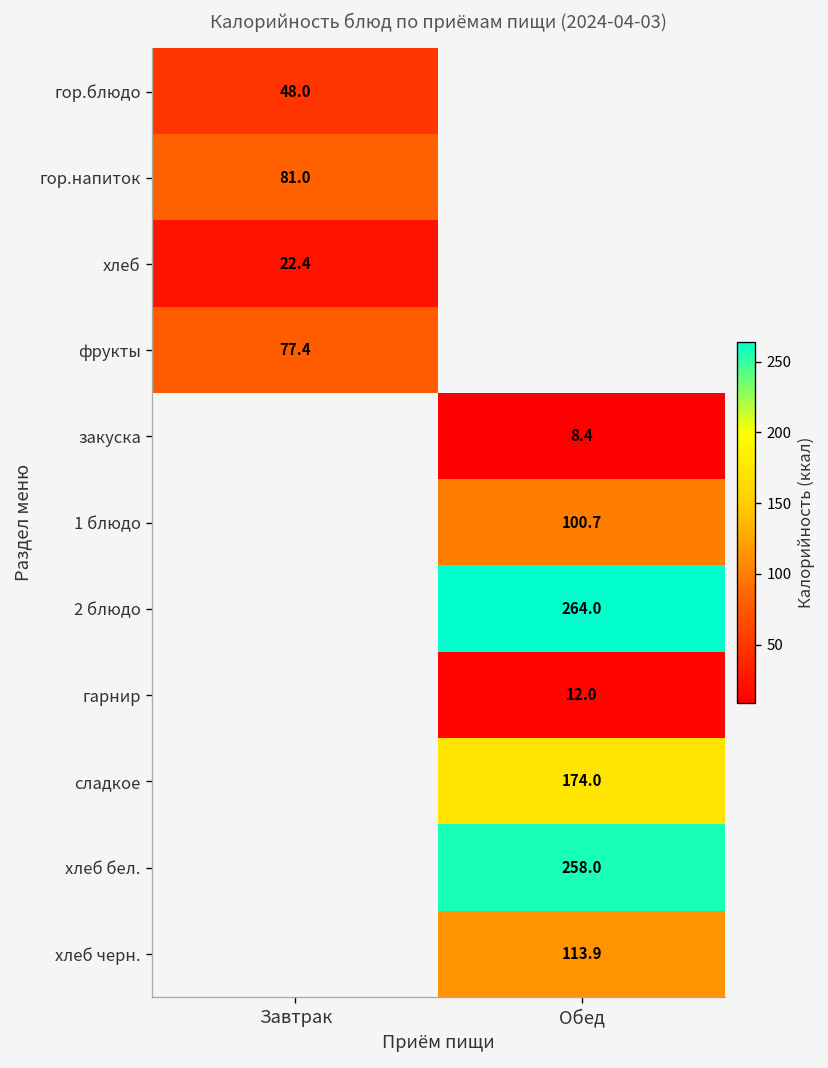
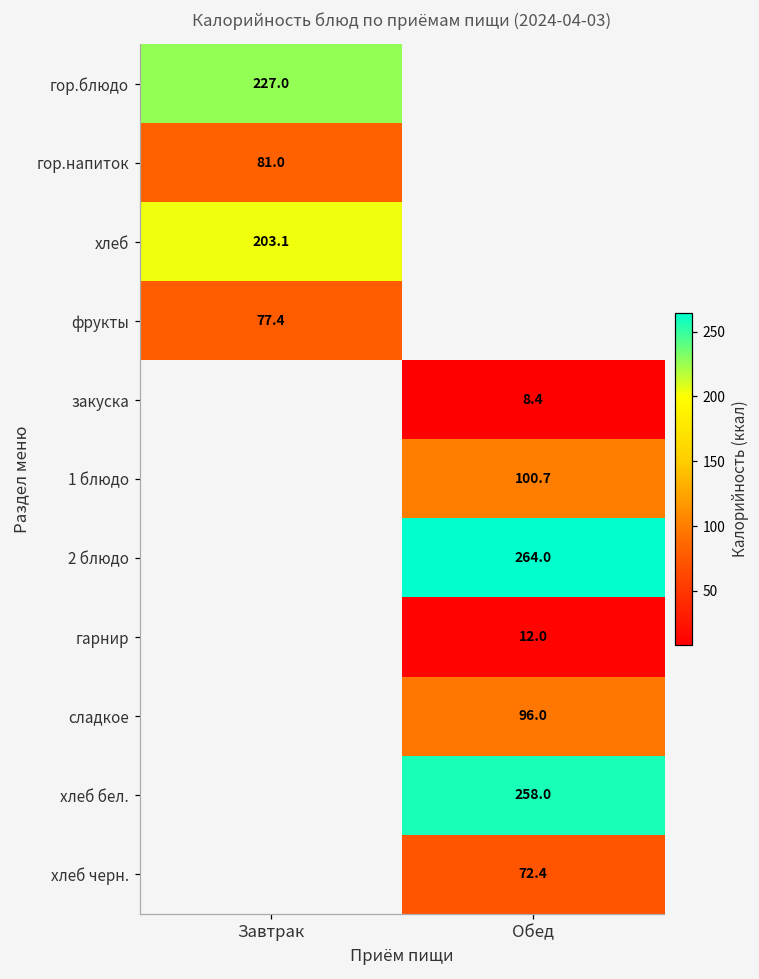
гор.блюдо, Завтрак: 48.0 -> 227.0
хлеб, Завтрак: 22.4 -> 203.1
сладкое, Обед: 174.0 -> 96.0
хлеб черн., Обед: 113.9 -> 72.4
